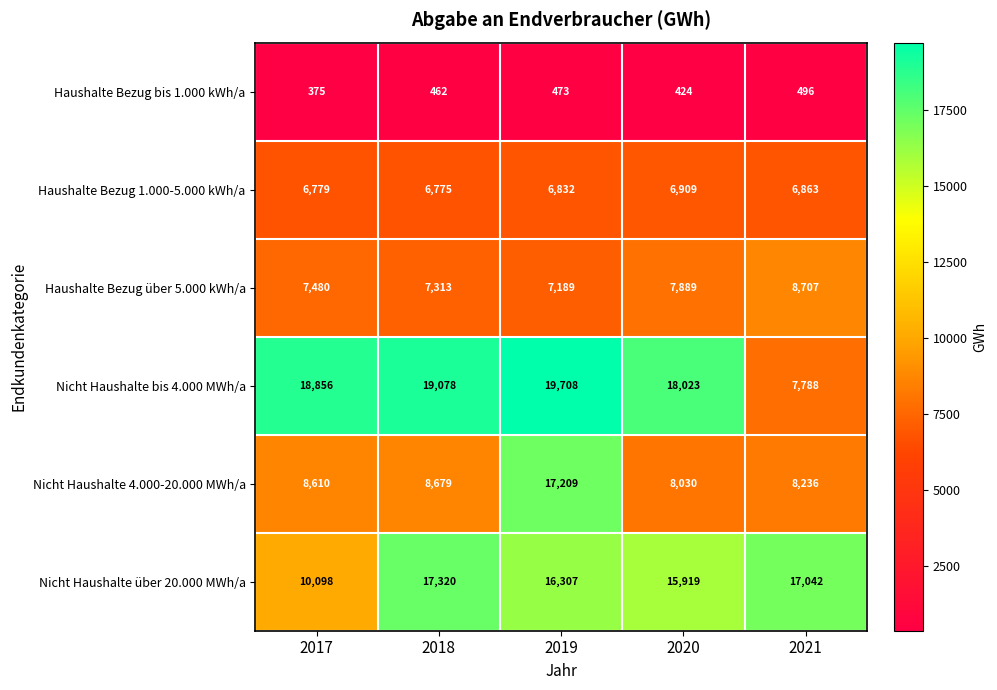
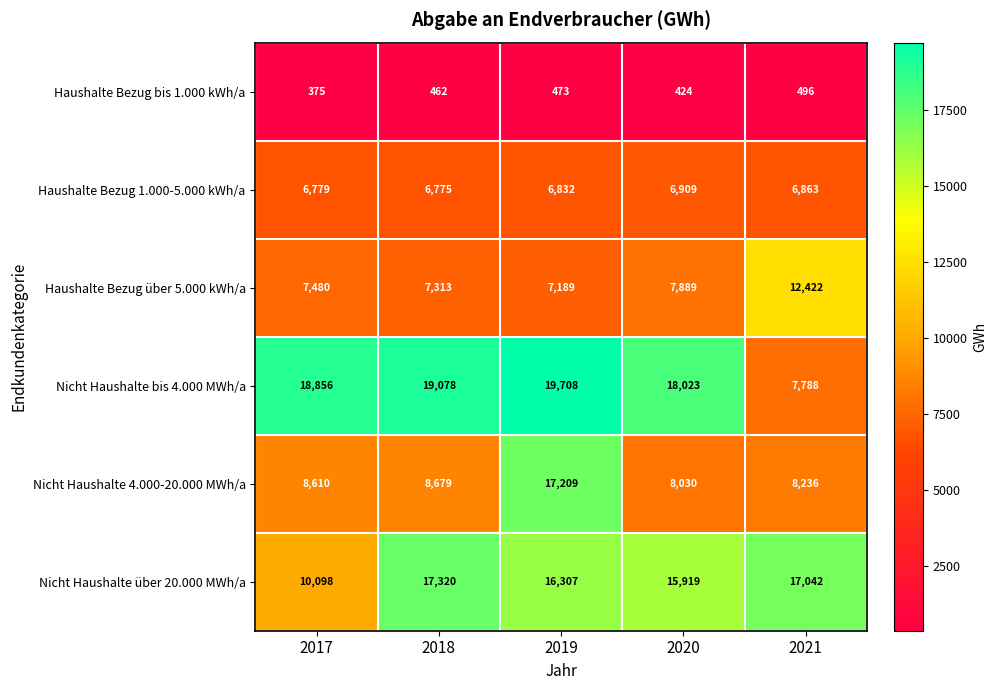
Haushalte Bezug über 5.000 kWh/a, 2021: 8,707 -> 12,422
